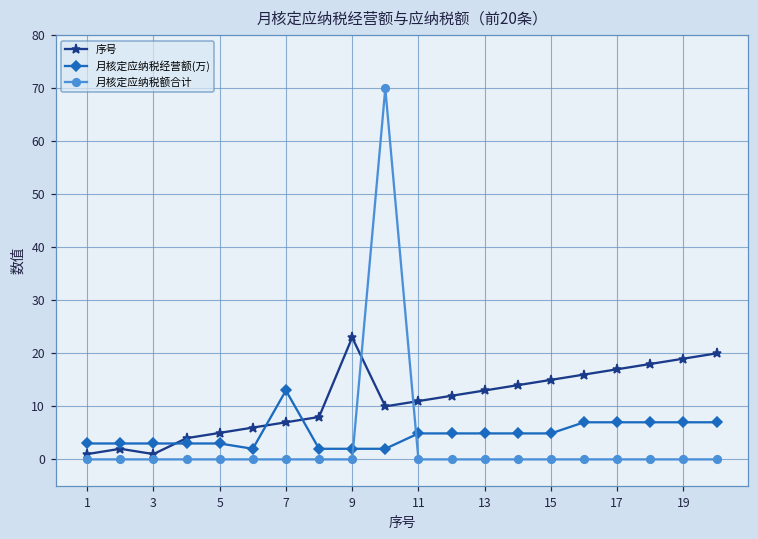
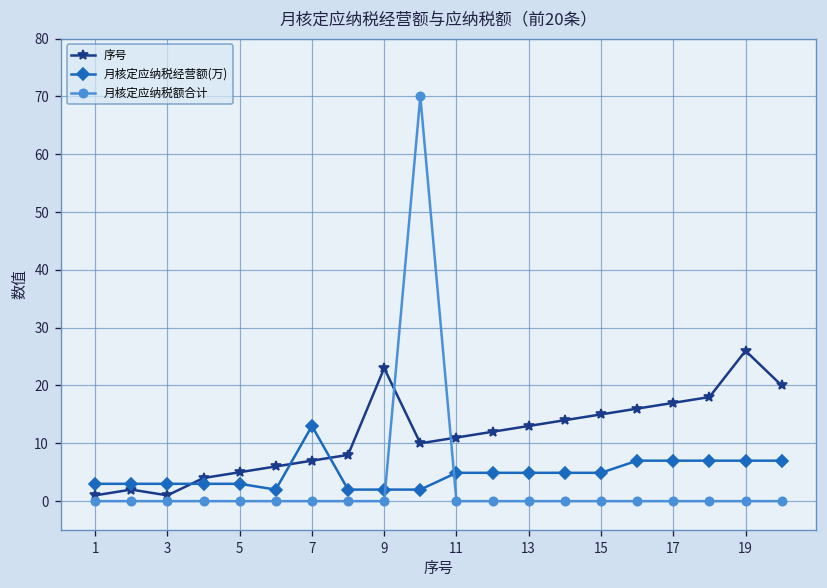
序号, 19: 19 -> 26
